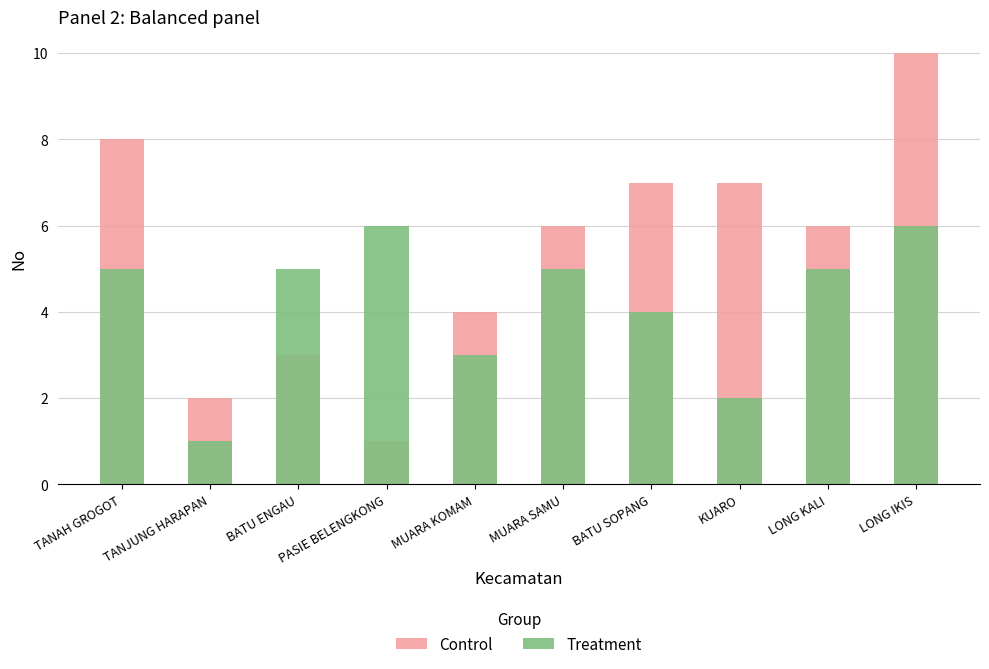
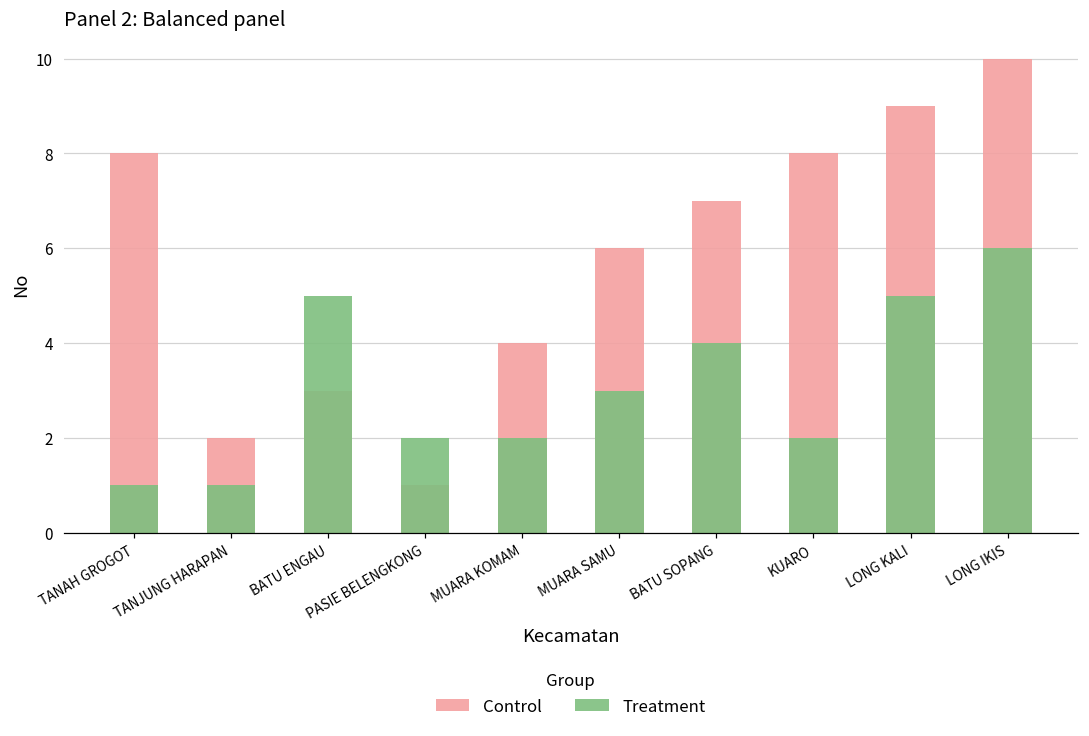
Treatment, TANAH GROGOT: 5 -> 1
Treatment, PASIE BELENGKONG: 6 -> 2
Treatment, MUARA KOMAM: 3 -> 2
Treatment, MUARA SAMU: 5 -> 3
Control, KUARO: 7 -> 8
Control, LONG KALI: 6 -> 9
